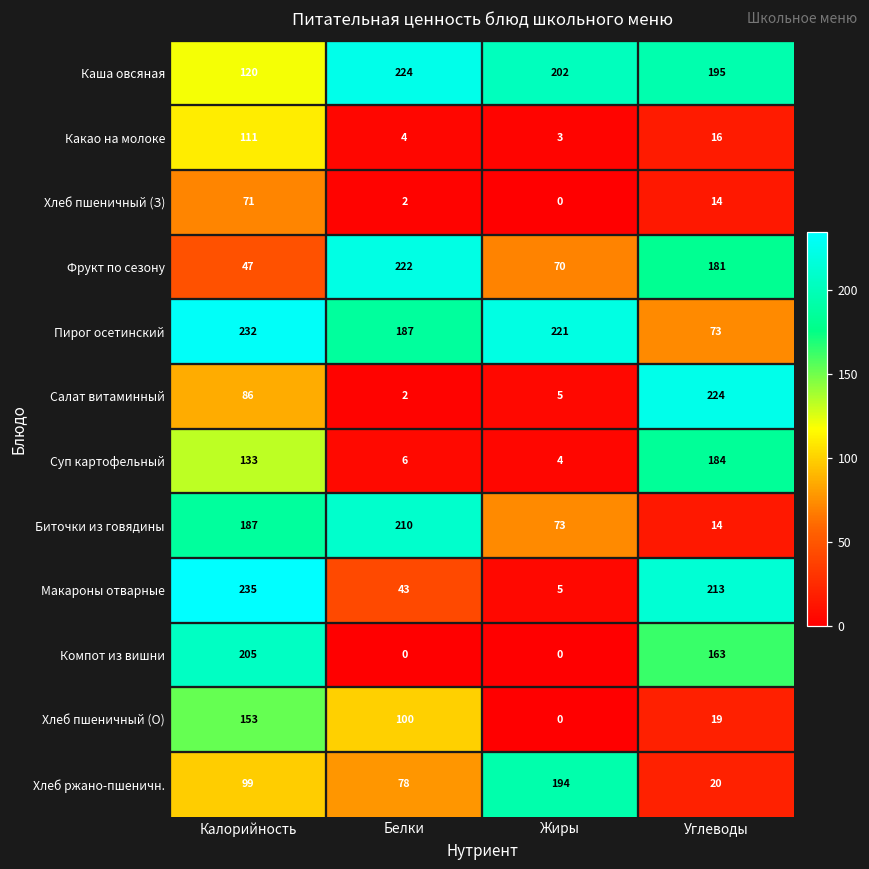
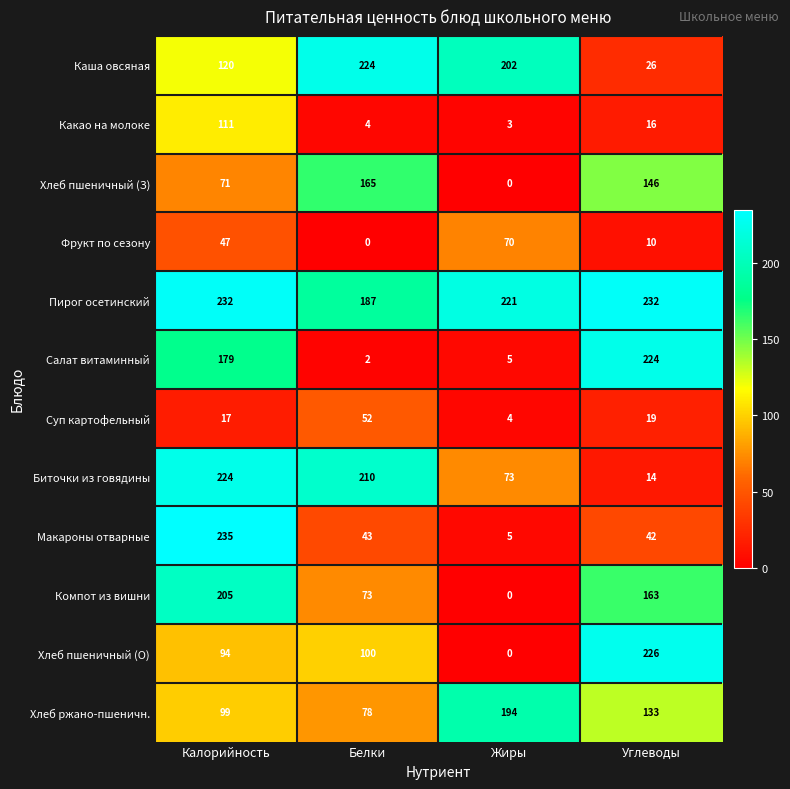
Каша овсяная, Углеводы: 195 -> 26
Хлеб пшеничный (З), Белки: 2 -> 165
Хлеб пшеничный (З), Углеводы: 14 -> 146
Фрукт по сезону, Белки: 222 -> 0
Фрукт по сезону, Углеводы: 181 -> 10
Пирог осетинский, Углеводы: 73 -> 232
Салат витаминный, Калорийность: 86 -> 179
Суп картофельный, Калорийность: 133 -> 17
Суп картофельный, Белки: 6 -> 52
Суп картофельный, Углеводы: 184 -> 19
Биточки из говядины, Калорийность: 187 -> 224
Макароны отварные, Углеводы: 213 -> 42
Компот из вишни, Белки: 0 -> 73
Хлеб пшеничный (О), Калорийность: 153 -> 94
Хлеб пшеничный (О), Углеводы: 19 -> 226
Хлеб ржано-пшеничн., Углеводы: 20 -> 133
